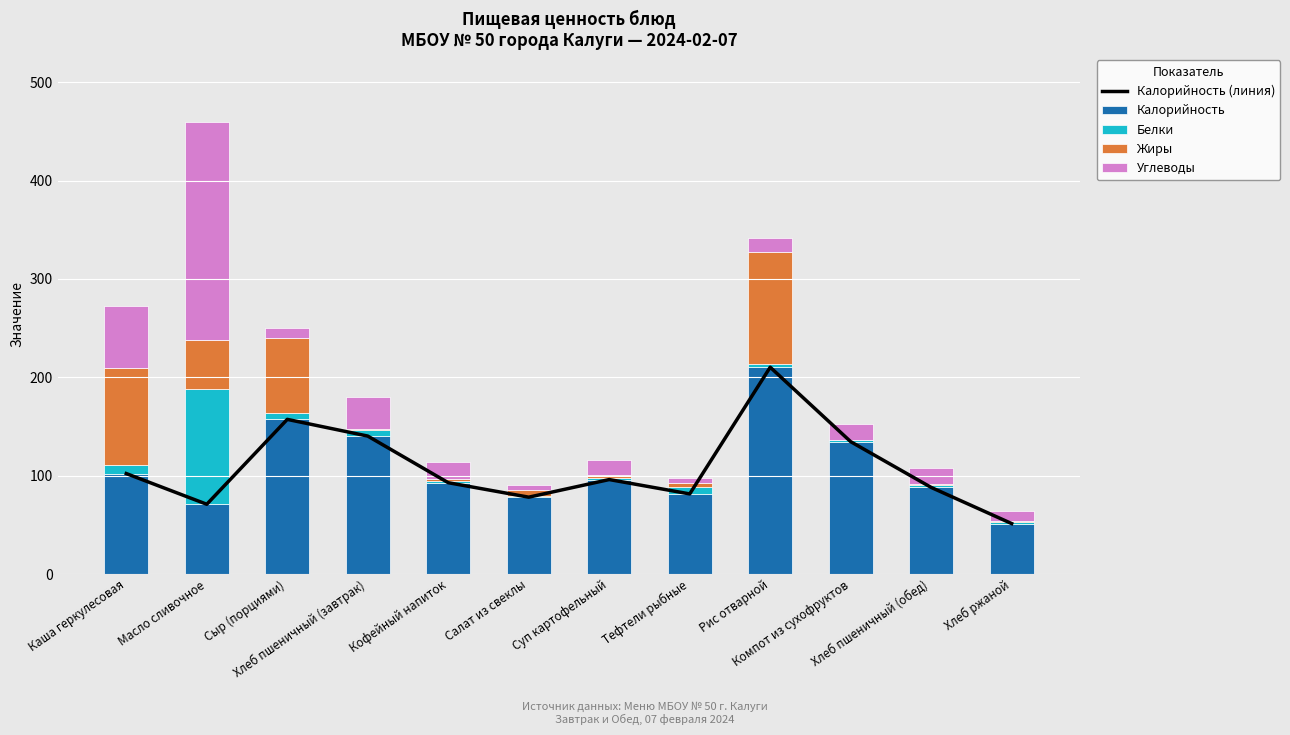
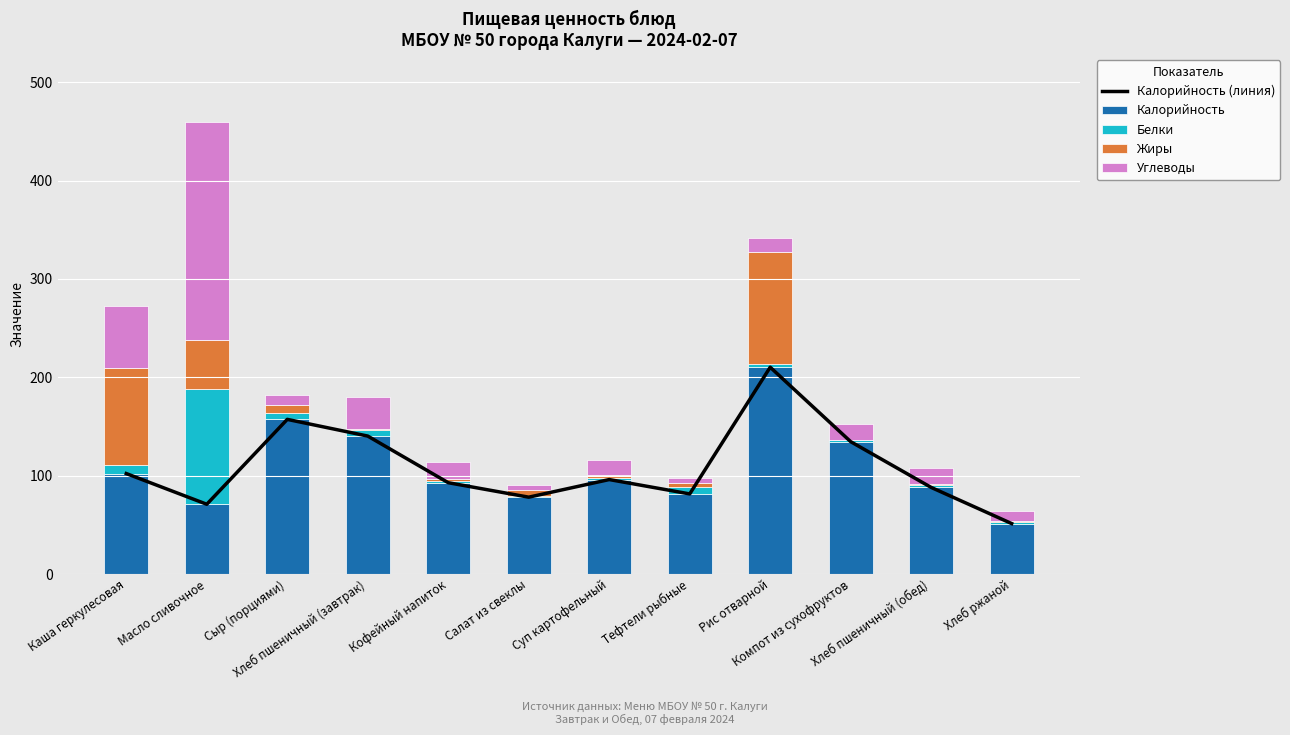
Жиры, Сыр (порциями): 80 -> 10
